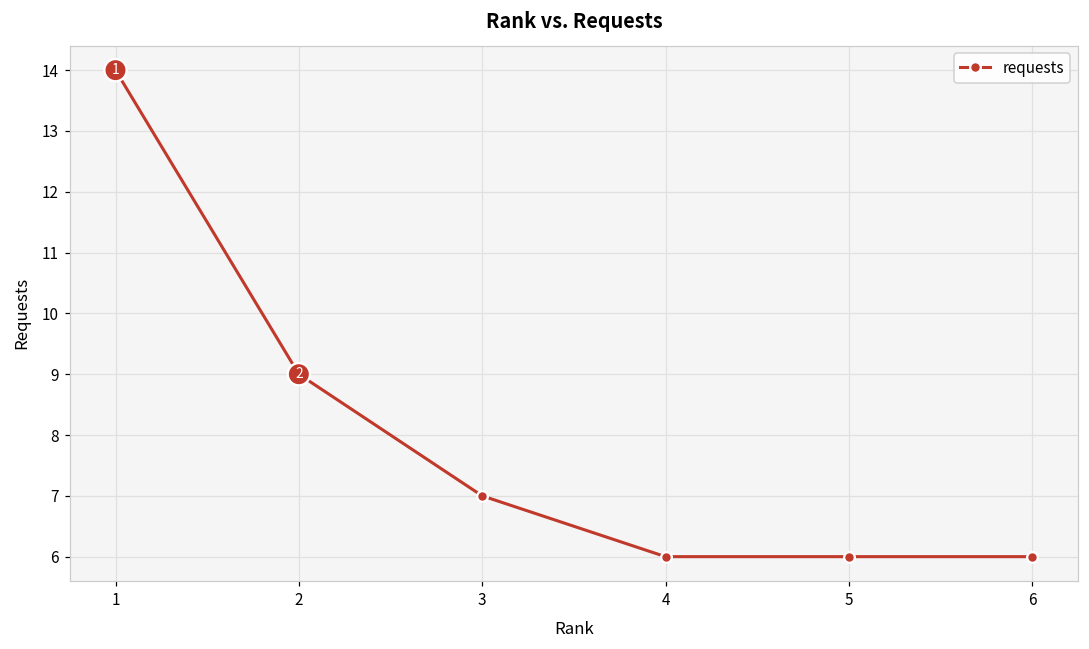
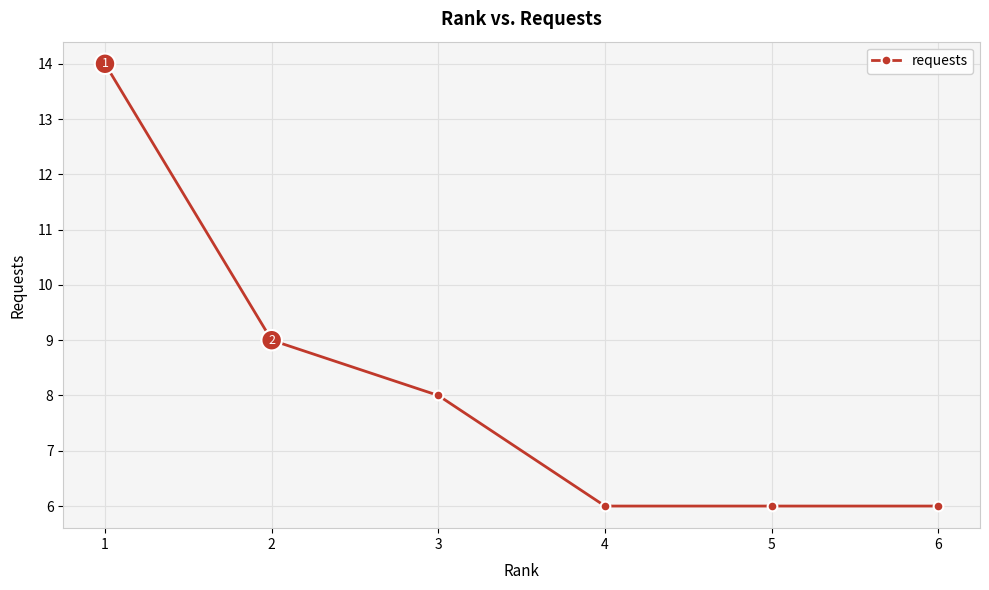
3: 7 -> 8
